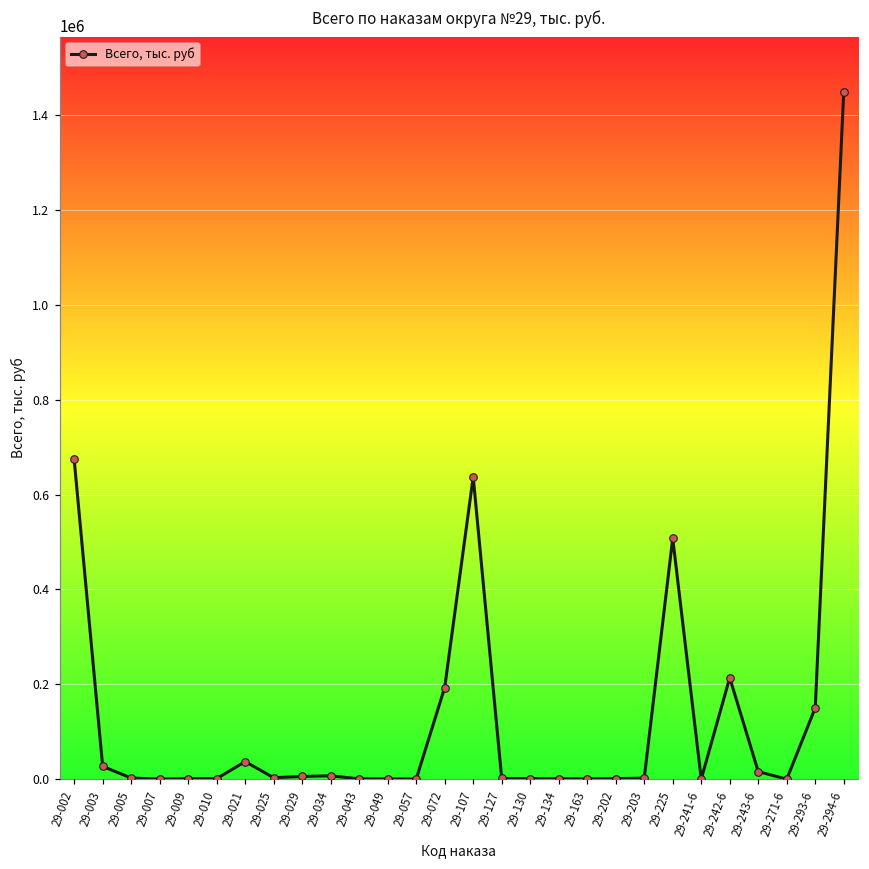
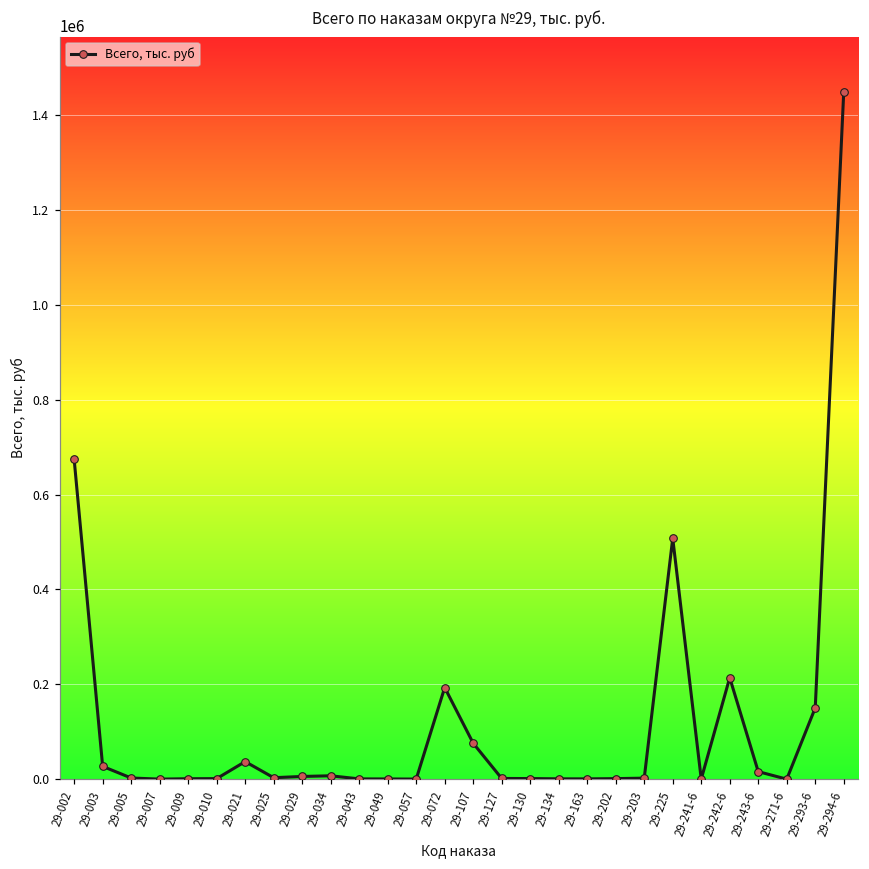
29-107: 640000 -> 80000
